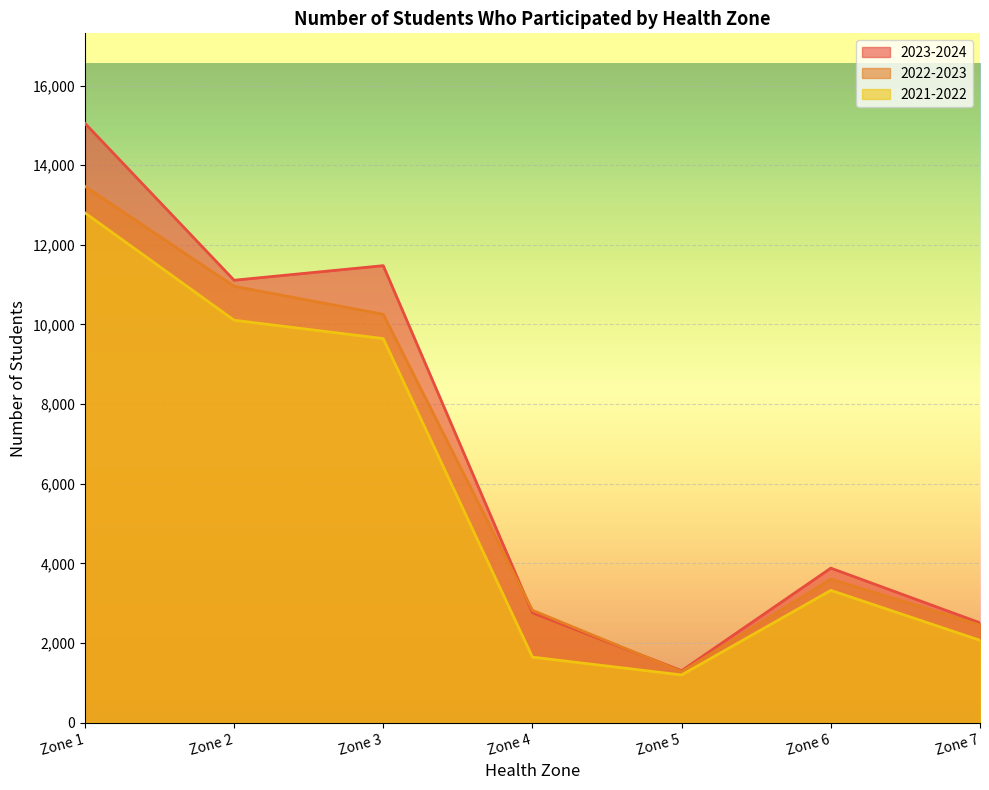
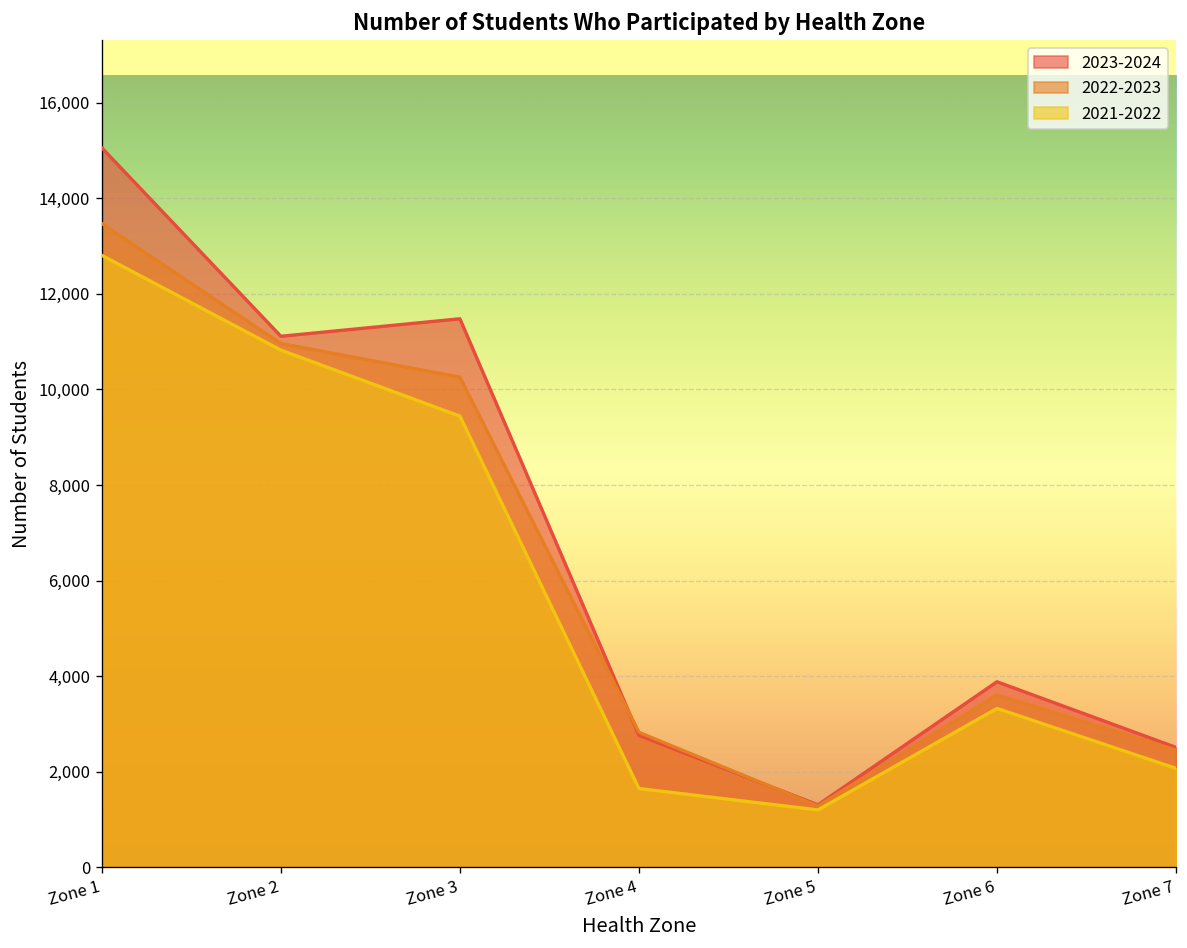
2021-2022, Zone 2: 10,100 -> 10,800
2021-2022, Zone 3: 9,600 -> 9,400
